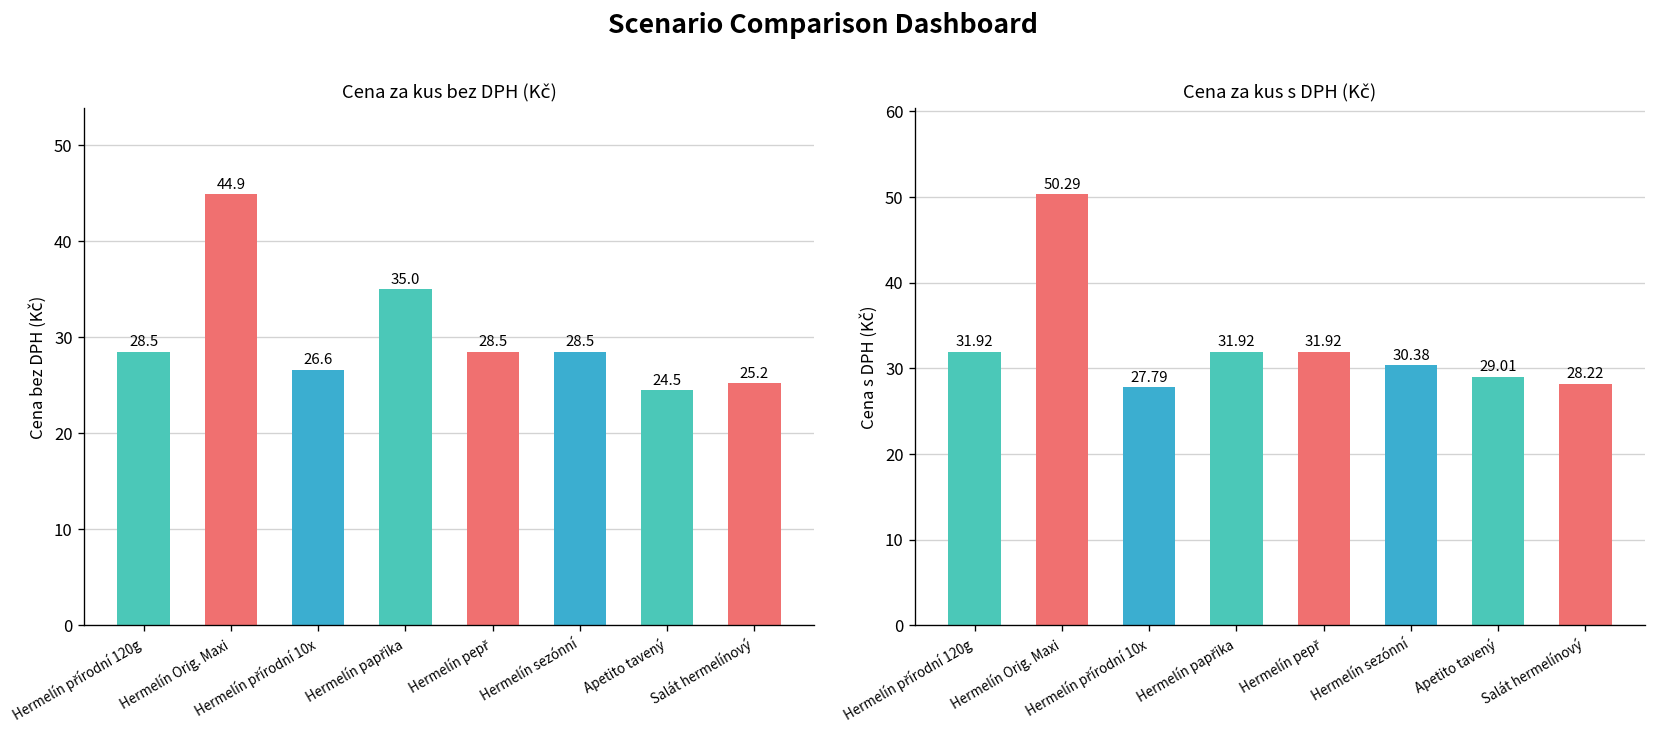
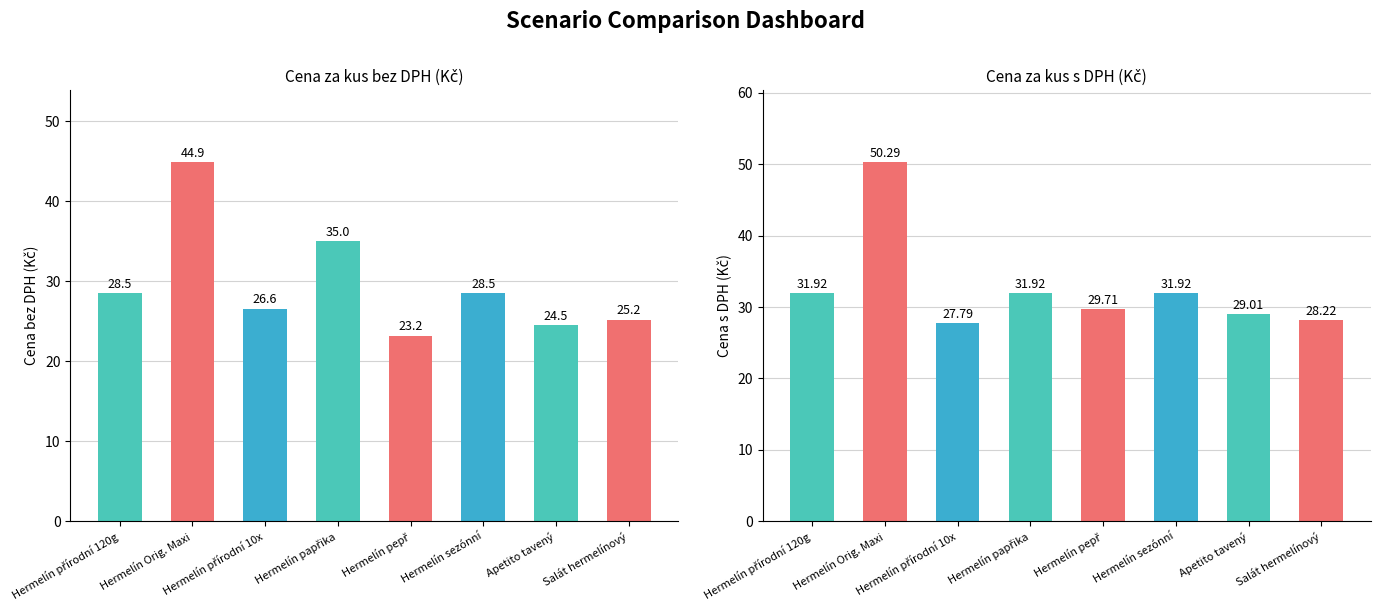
Cena za kus bez DPH (Kč), Hermelín pepř: 28.5 -> 23.2
Cena za kus s DPH (Kč), Hermelín pepř: 31.92 -> 29.71
Cena za kus s DPH (Kč), Hermelín sezónní: 30.38 -> 31.92
